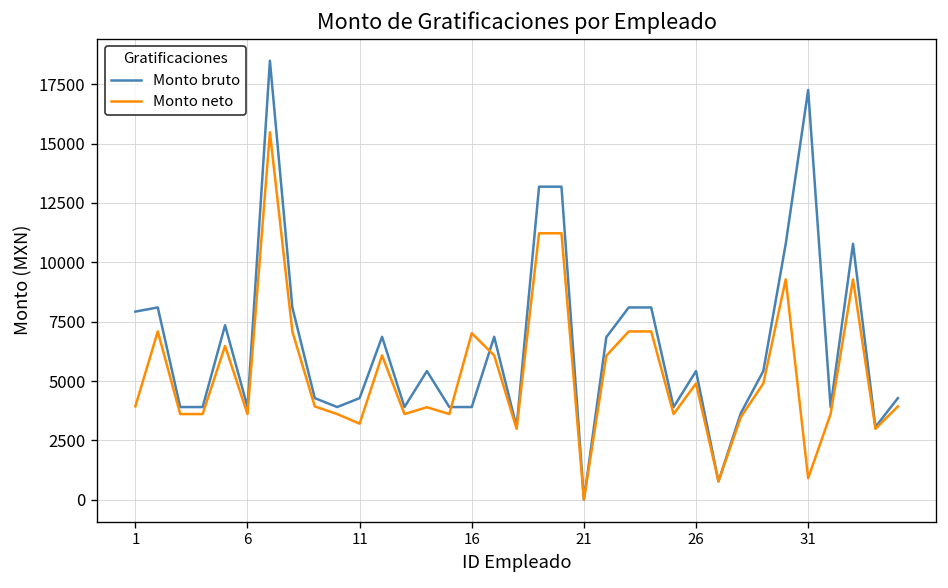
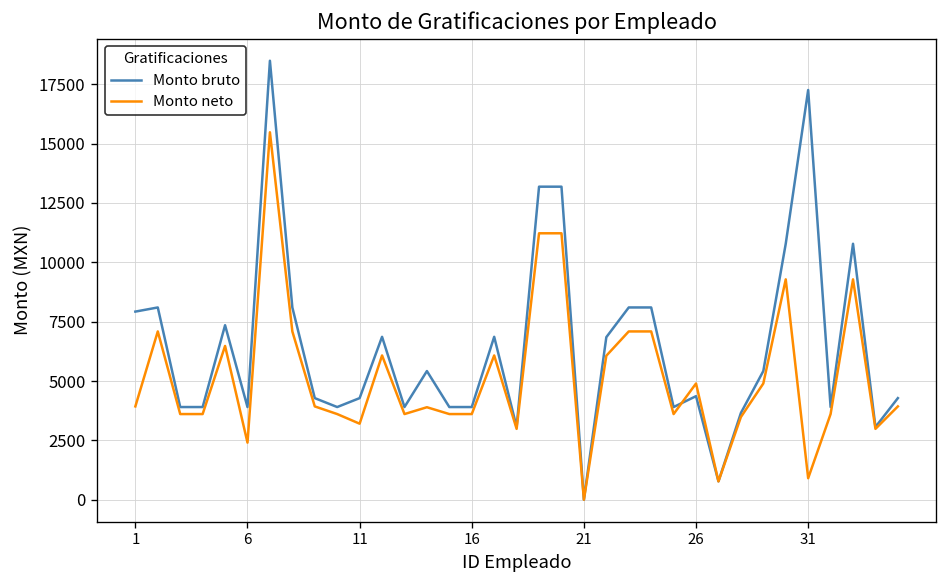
Monto neto, 6: 3600 -> 2400
Monto neto, 16: 7000 -> 3600
Monto bruto, 26: 5400 -> 4400
